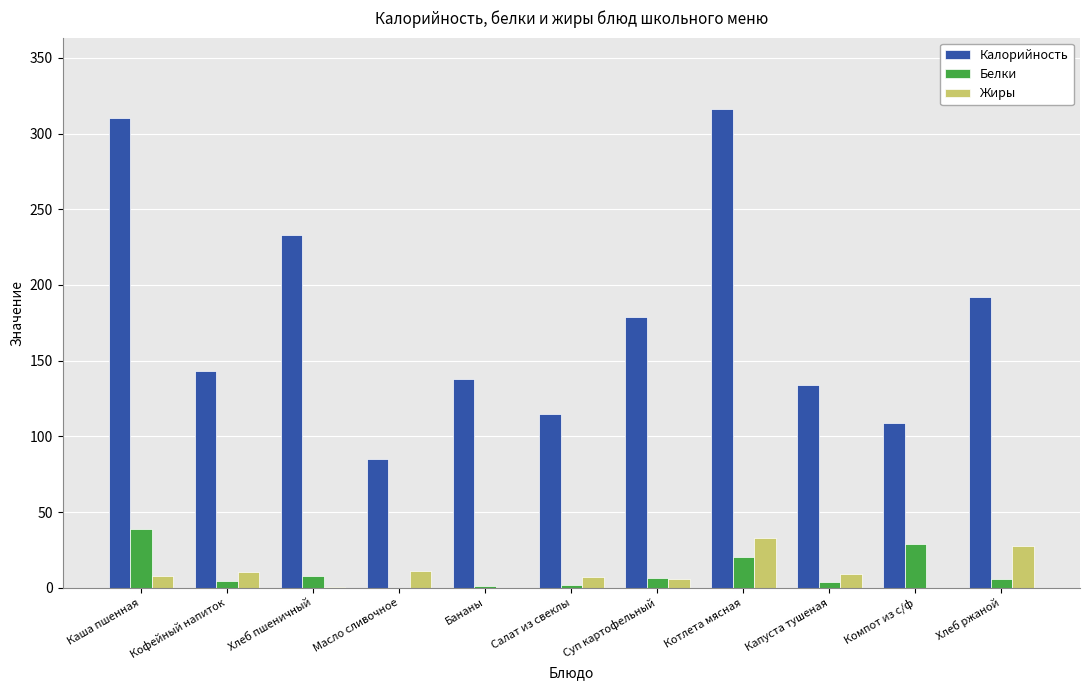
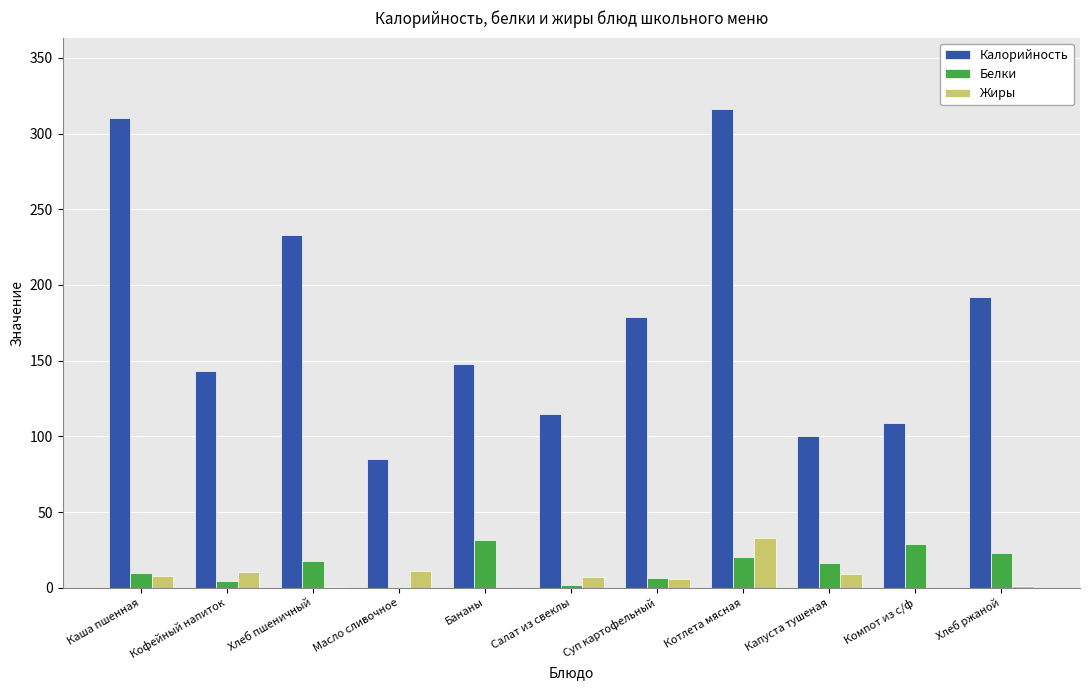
Белки, Каша пшенная: 39 -> 10
Белки, Хлеб пшеничный: 8 -> 18
Калорийность, Бананы: 138 -> 148
Белки, Бананы: 1 -> 31
Калорийность, Капуста тушеная: 134 -> 100
Белки, Капуста тушеная: 4 -> 17
Белки, Хлеб ржаной: 6 -> 23
Жиры, Хлеб ржаной: 27 -> 1
